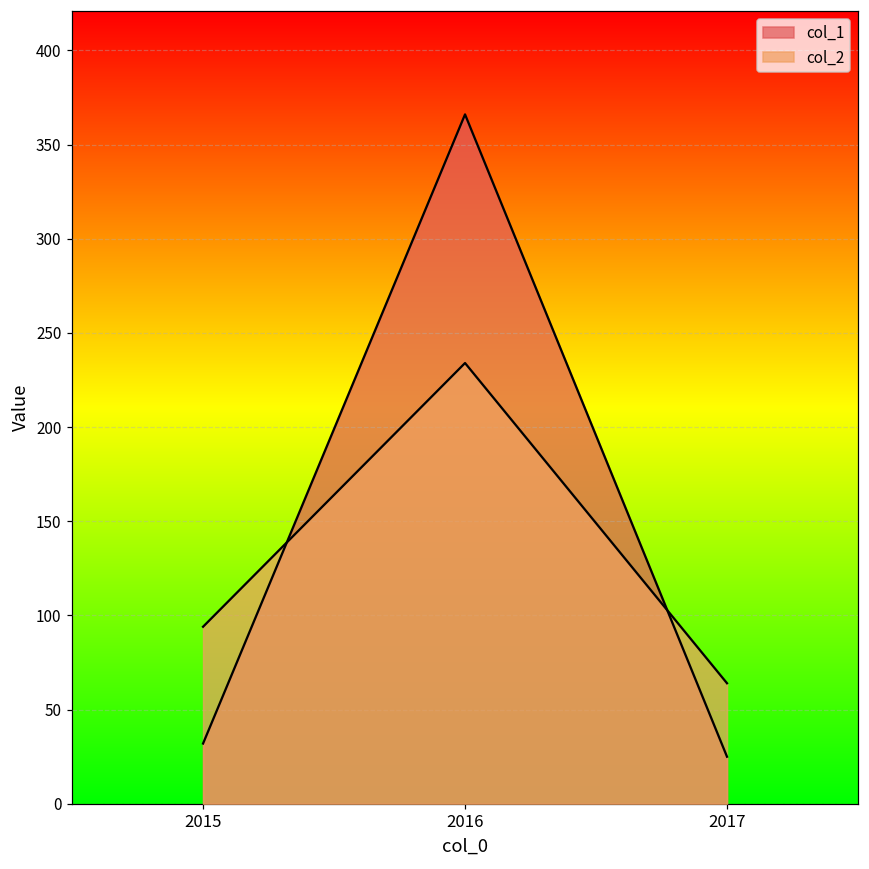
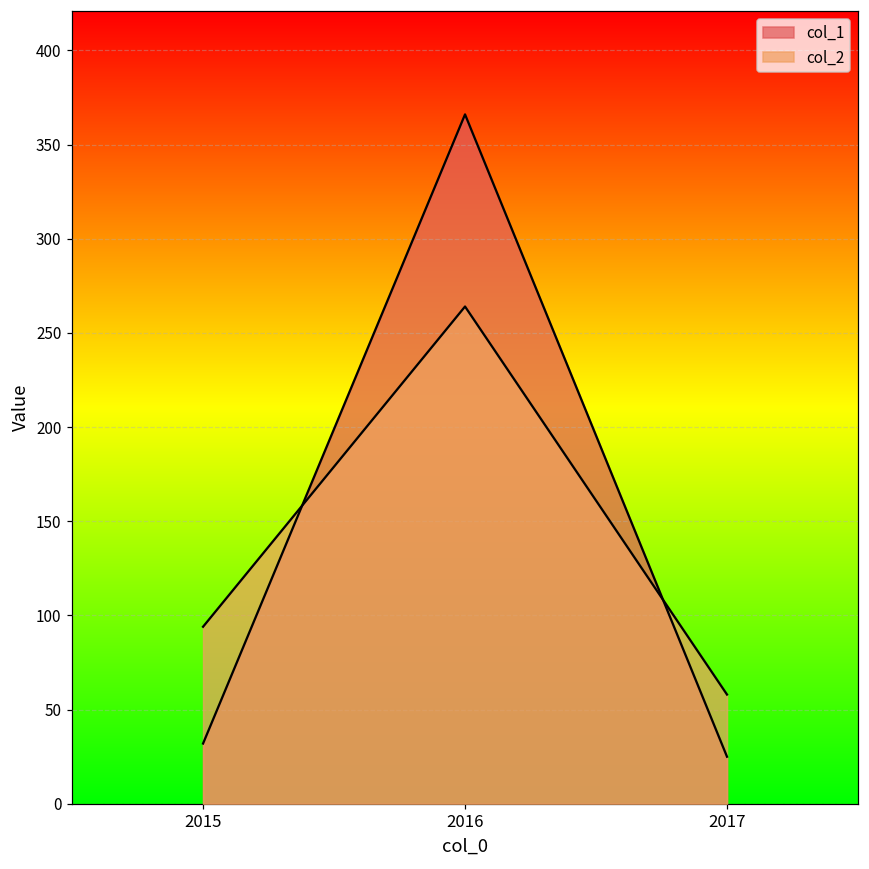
col_2, 2016: 234 -> 264
col_2, 2017: 64 -> 58
